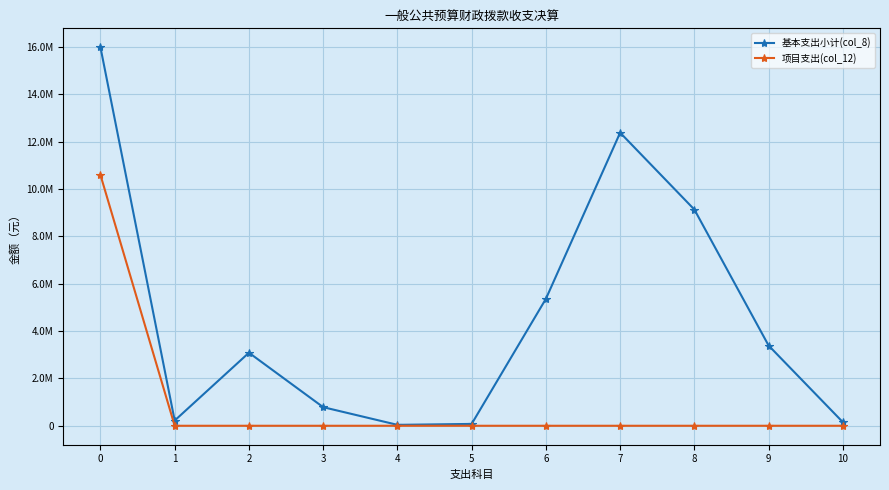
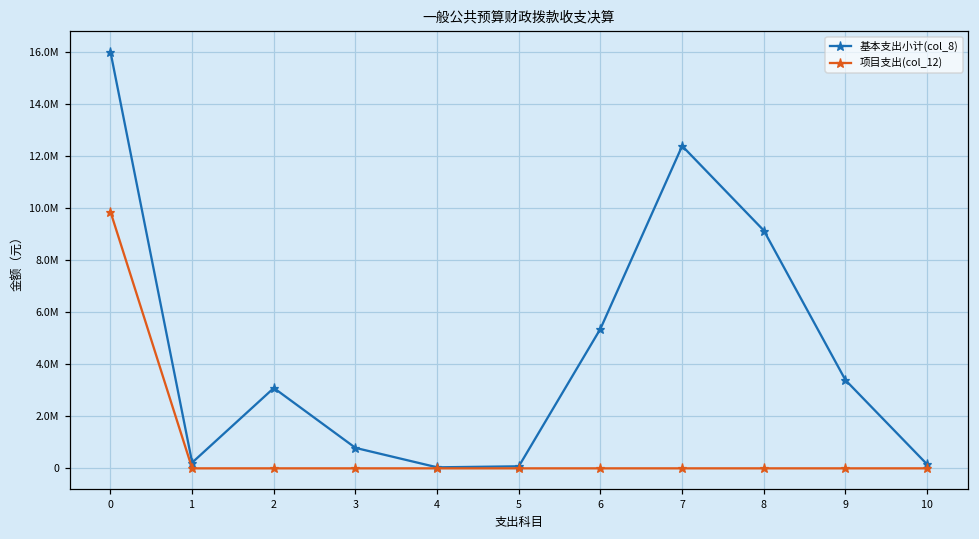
项目支出(col_12), 0: 10600000 -> 9900000
